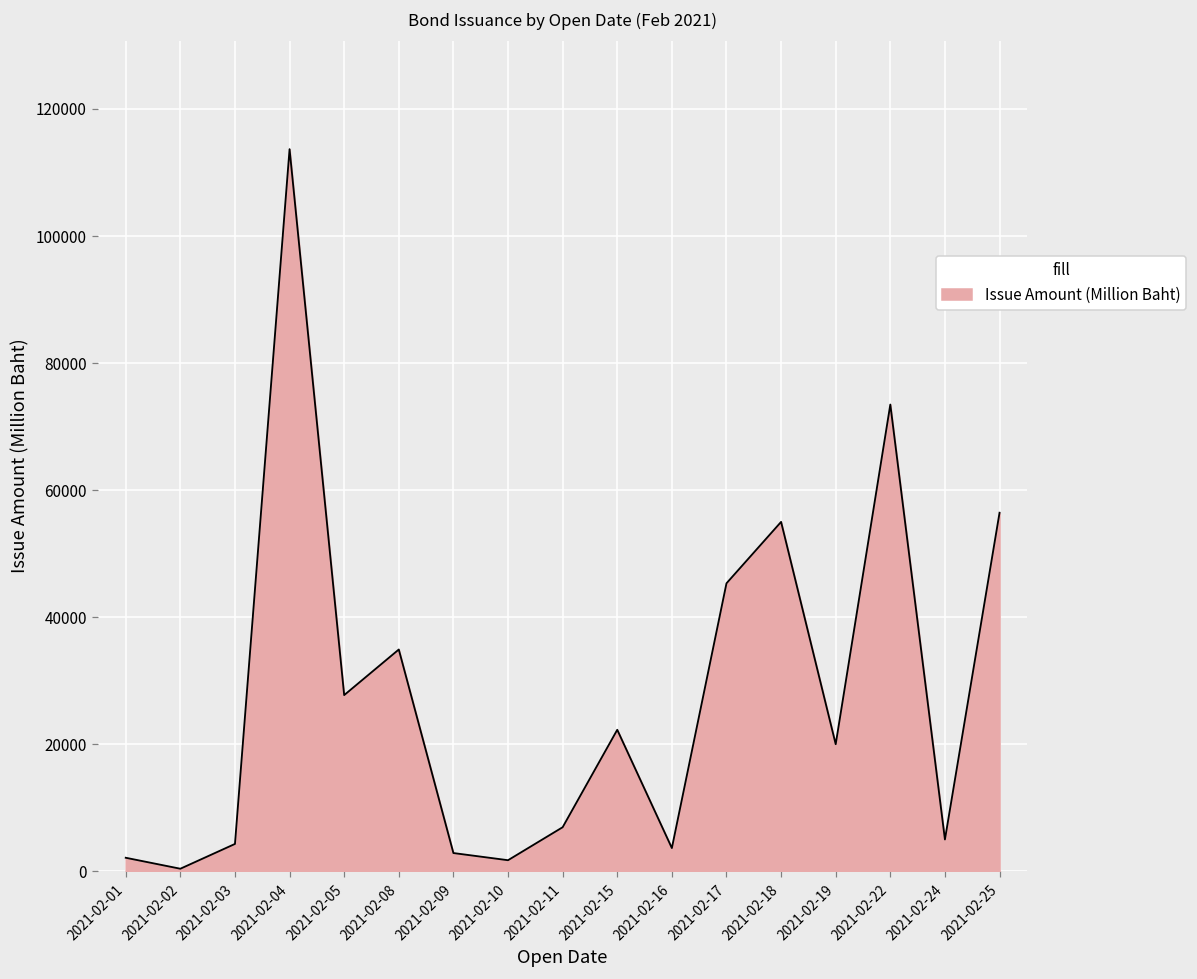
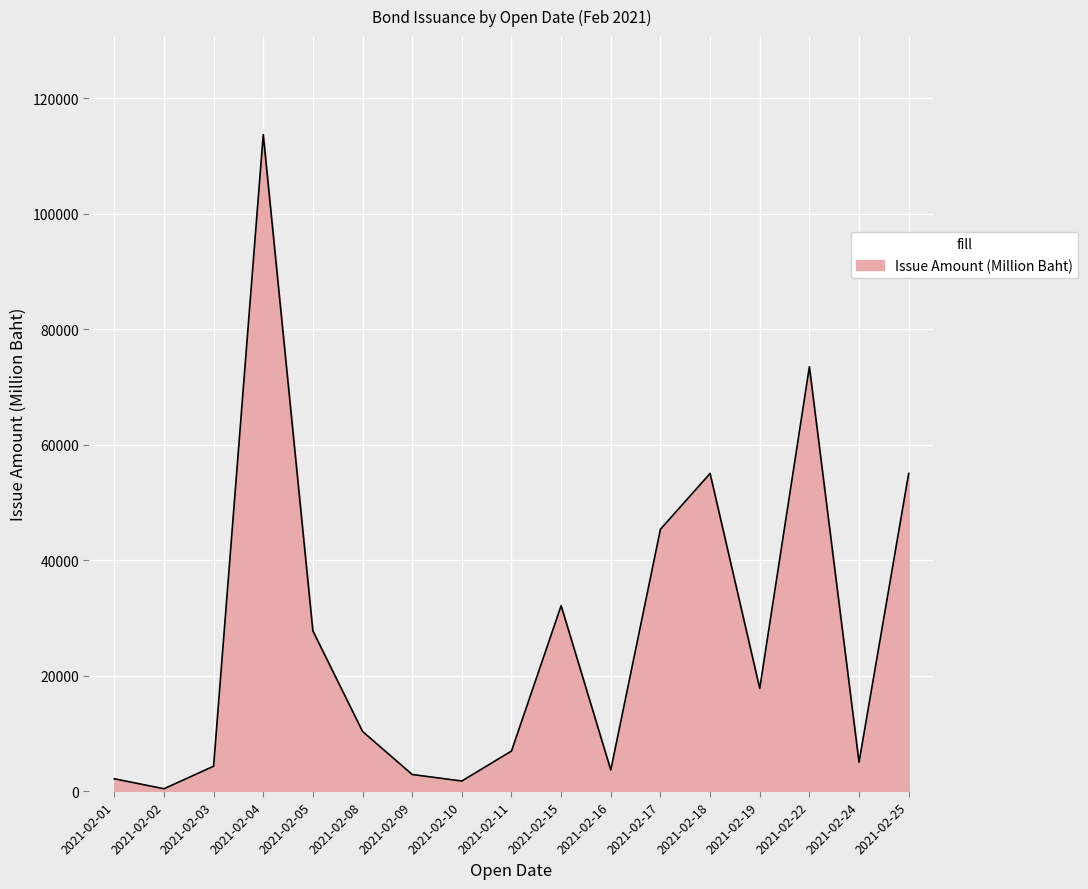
2021-02-08: 35000 -> 10000
2021-02-15: 22000 -> 32000
2021-02-19: 20000 -> 18000
2021-02-25: 56000 -> 55000
